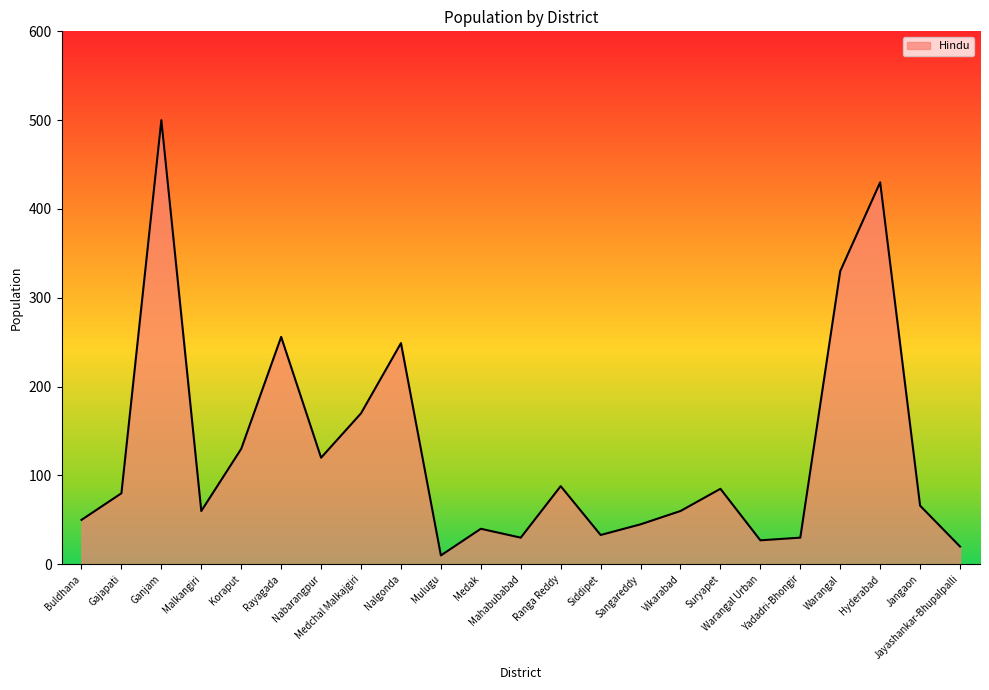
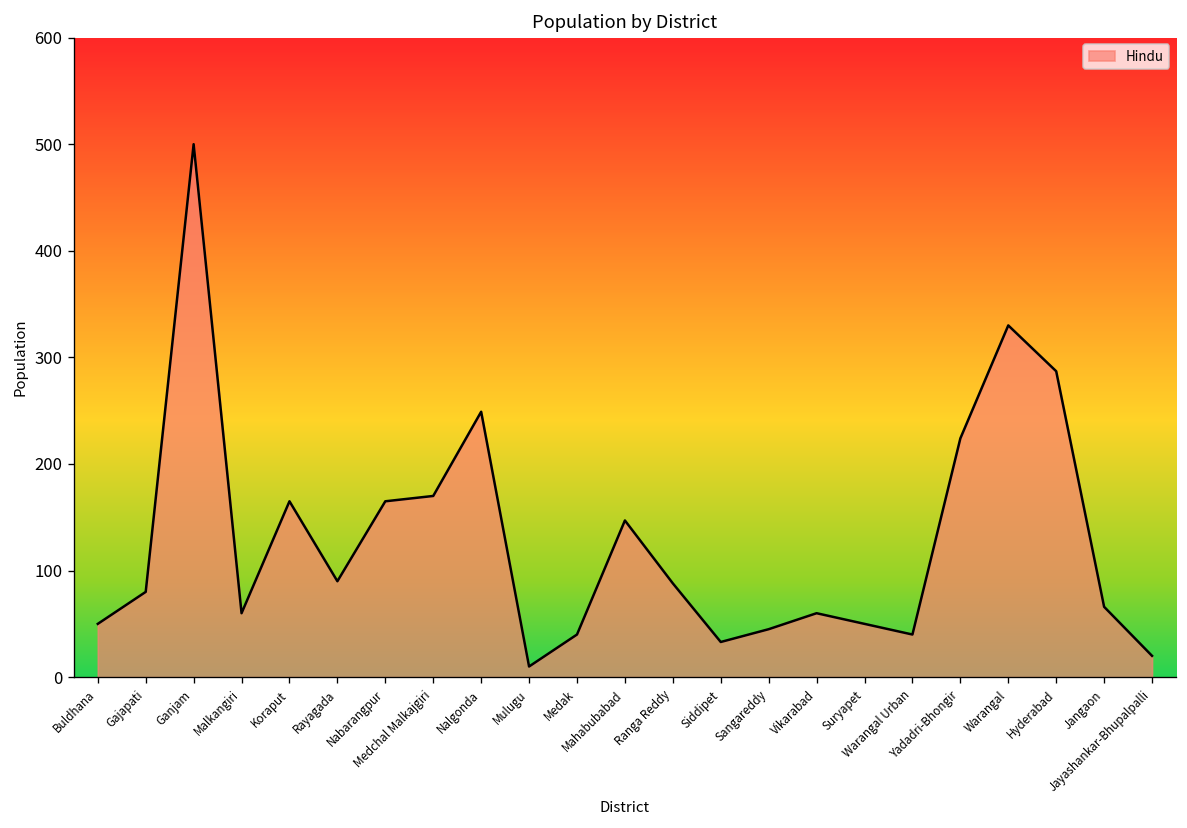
Koraput: 130 -> 170
Rayagada: 260 -> 90
Nabarangpur: 120 -> 170
Mahabubabad: 30 -> 150
Suryapet: 90 -> 50
Warangal Urban: 30 -> 40
Yadadri-Bhongir: 30 -> 220
Hyderabad: 430 -> 290
